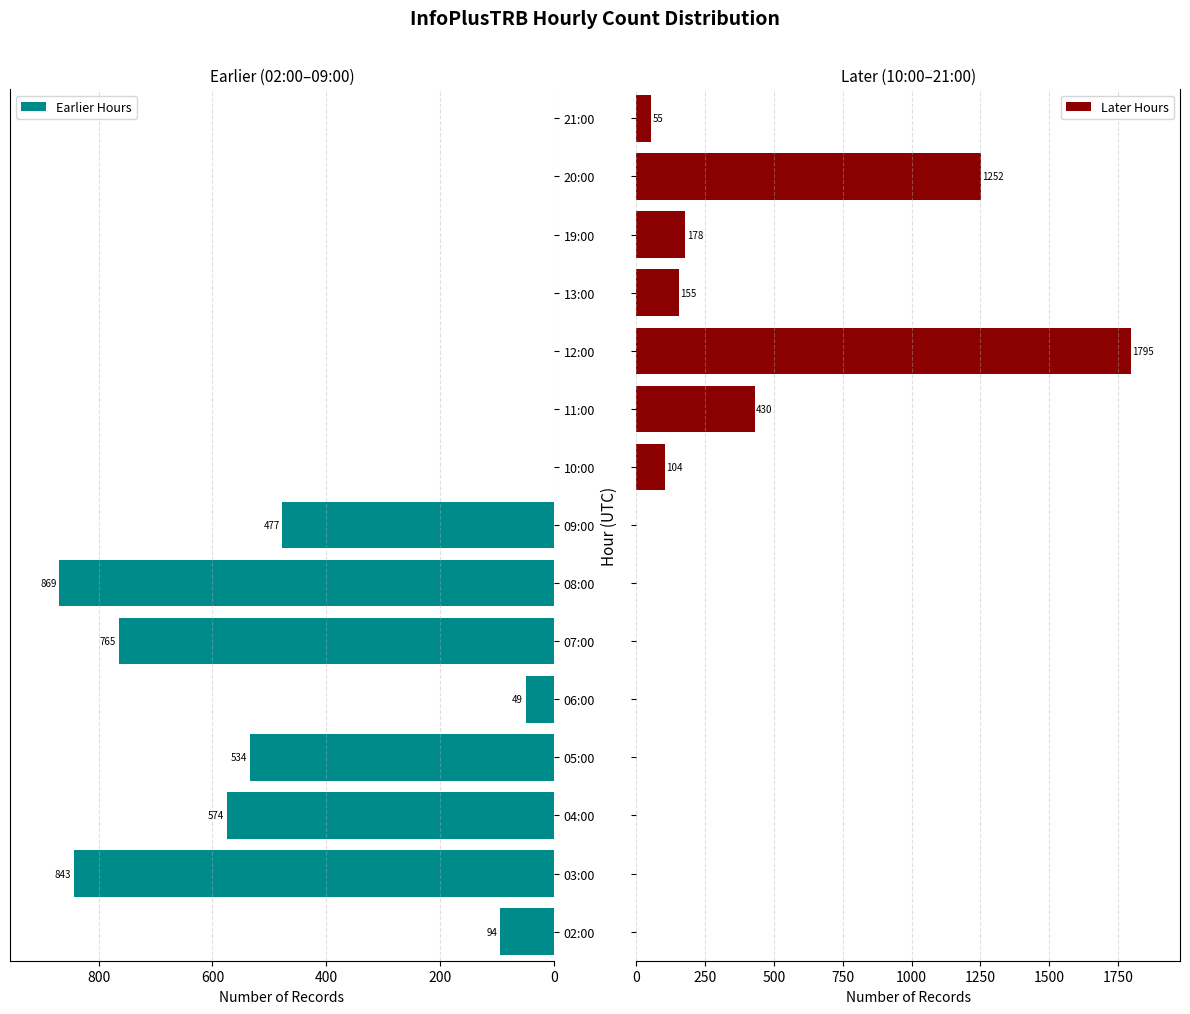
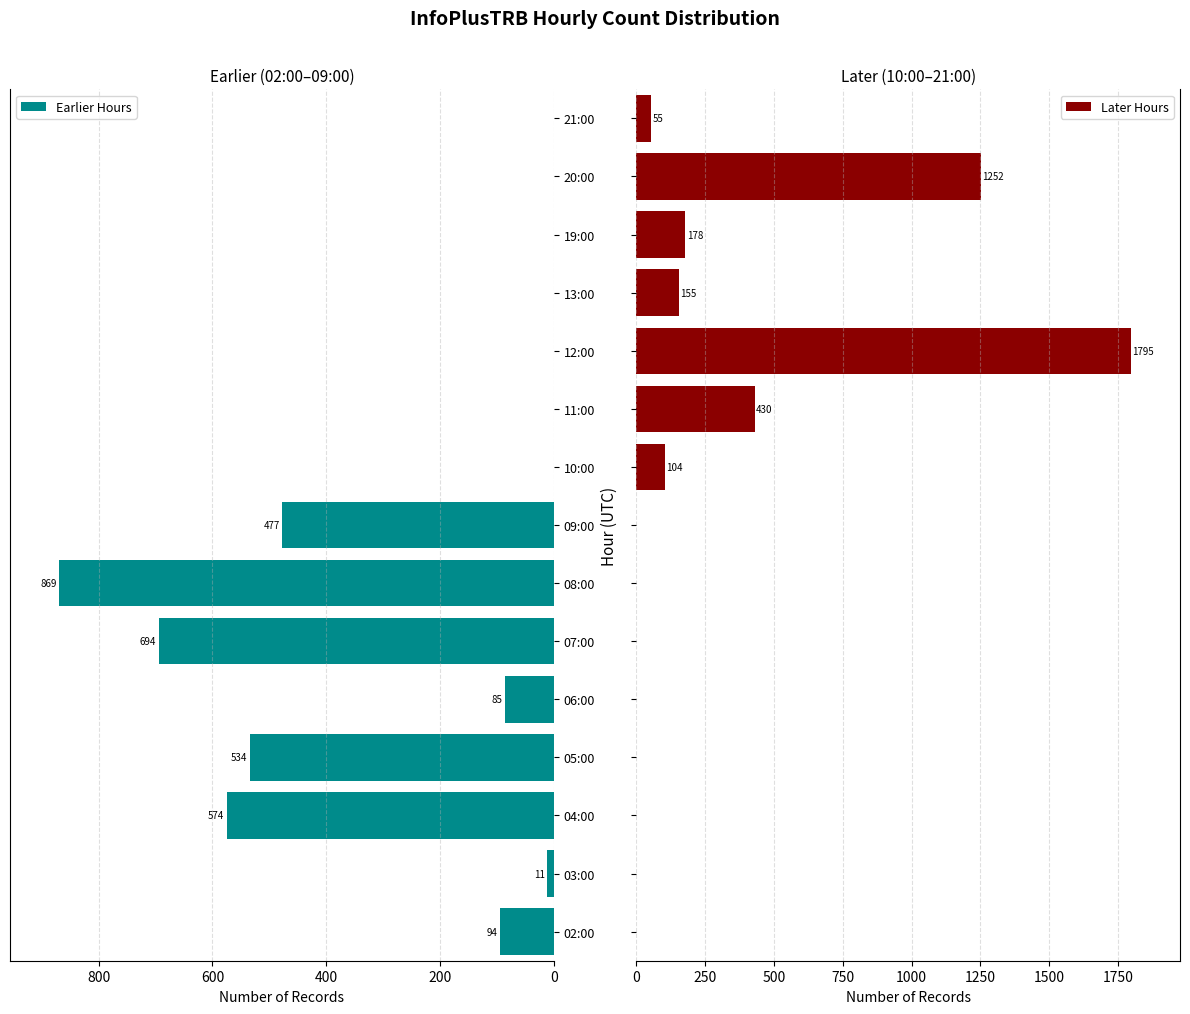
Earlier (02:00–09:00), 07:00: 765 -> 694
Earlier (02:00–09:00), 06:00: 49 -> 85
Earlier (02:00–09:00), 03:00: 843 -> 11
